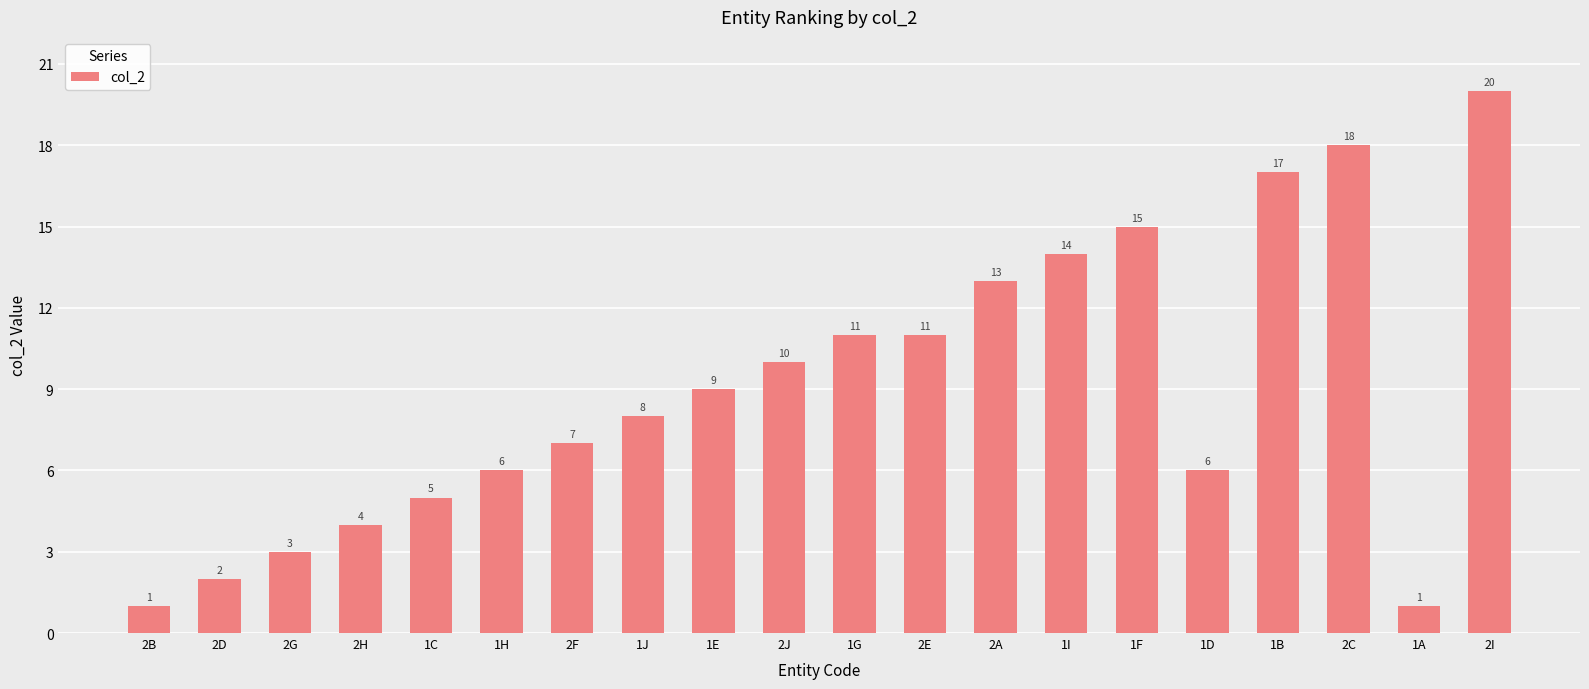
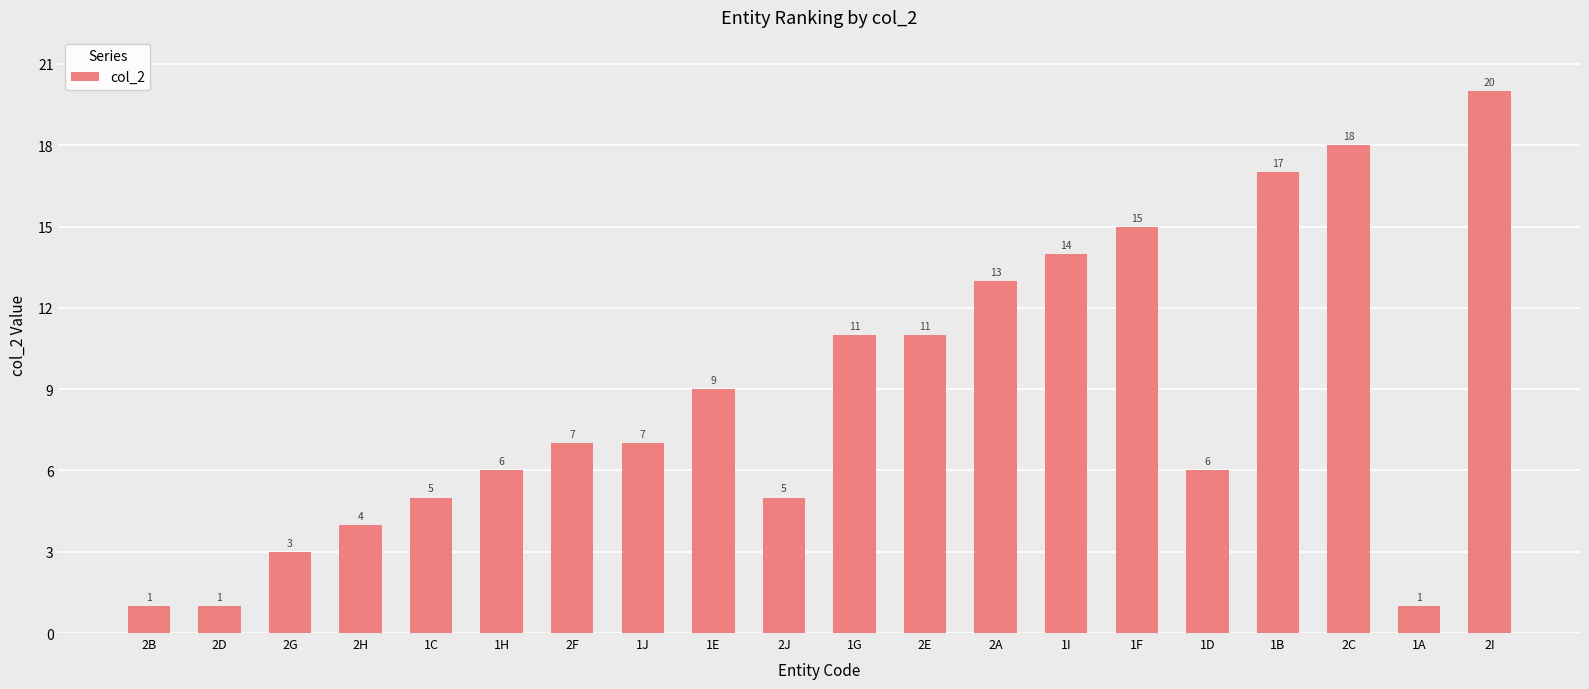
2D: 2 -> 1
1J: 8 -> 7
2J: 10 -> 5
